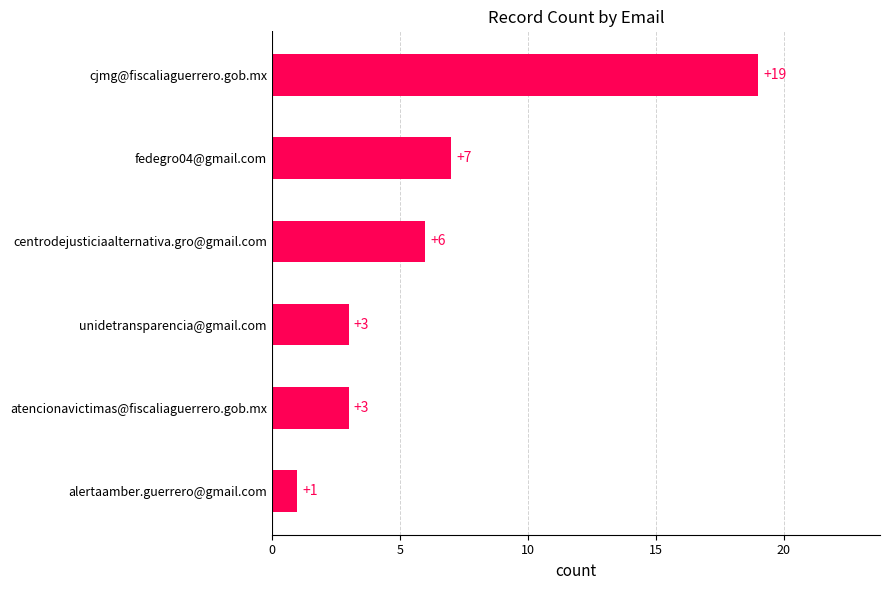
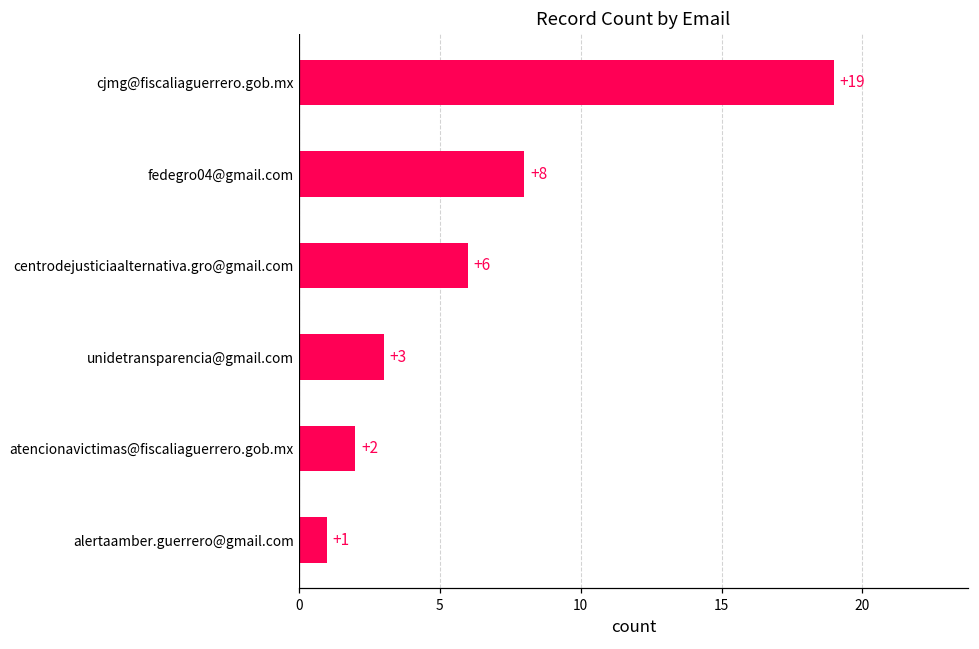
fedegro04@gmail.com: +7 -> +8
atencionavictimas@fiscaliaguerrero.gob.mx: +3 -> +2
